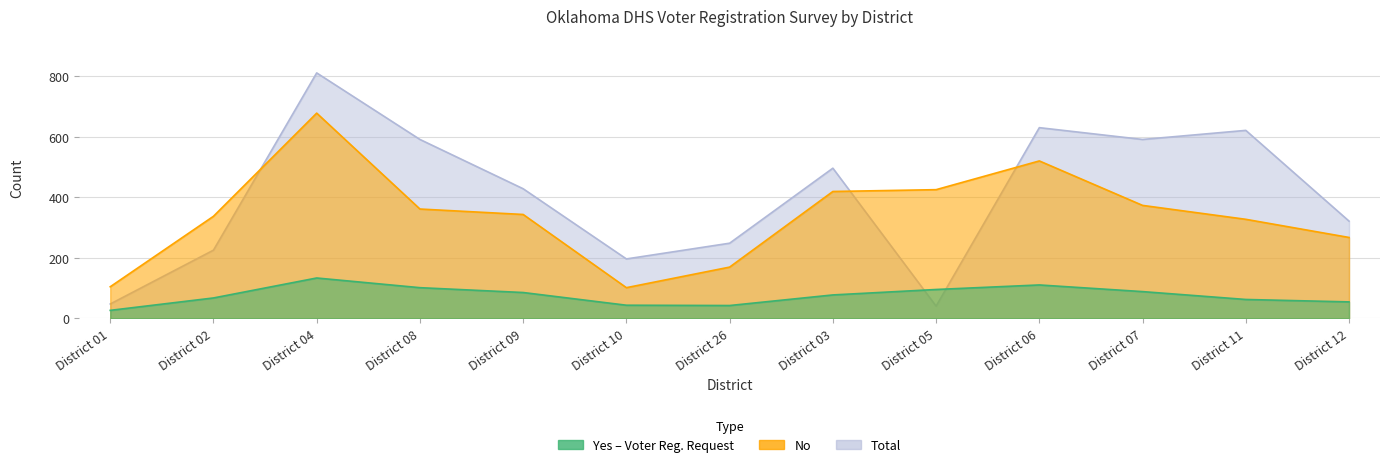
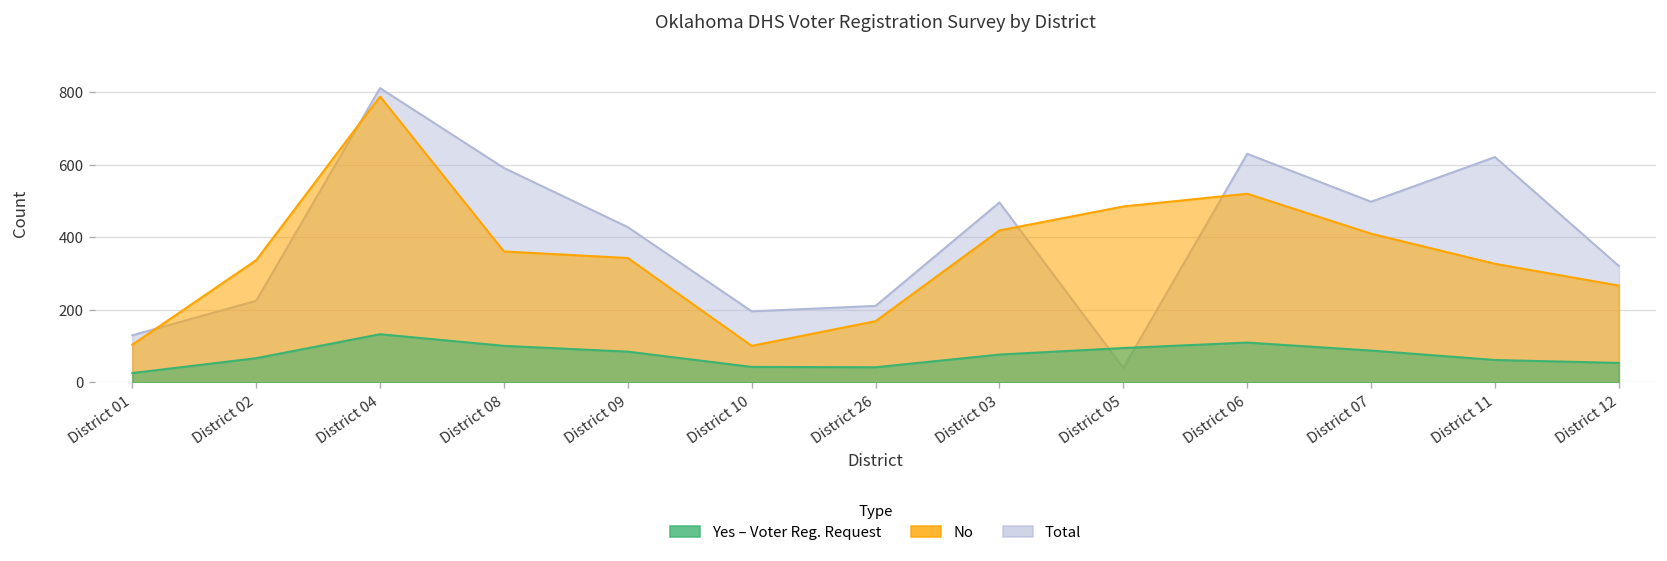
Total, District 01: 50 -> 130
No, District 04: 680 -> 790
Total, District 26: 250 -> 210
No, District 05: 430 -> 490
Total, District 07: 590 -> 500
No, District 07: 370 -> 410
